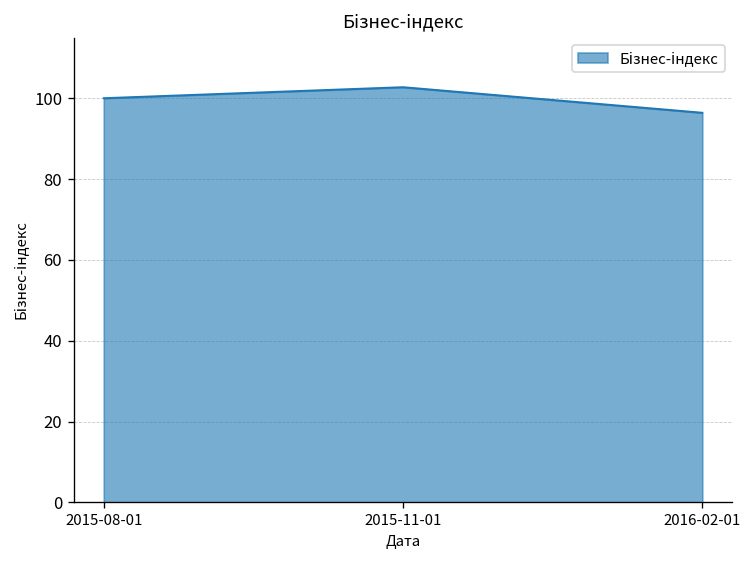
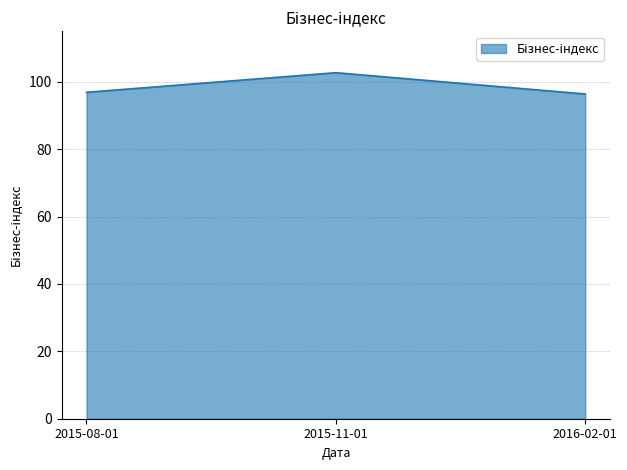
2015-08-01: 100 -> 97
